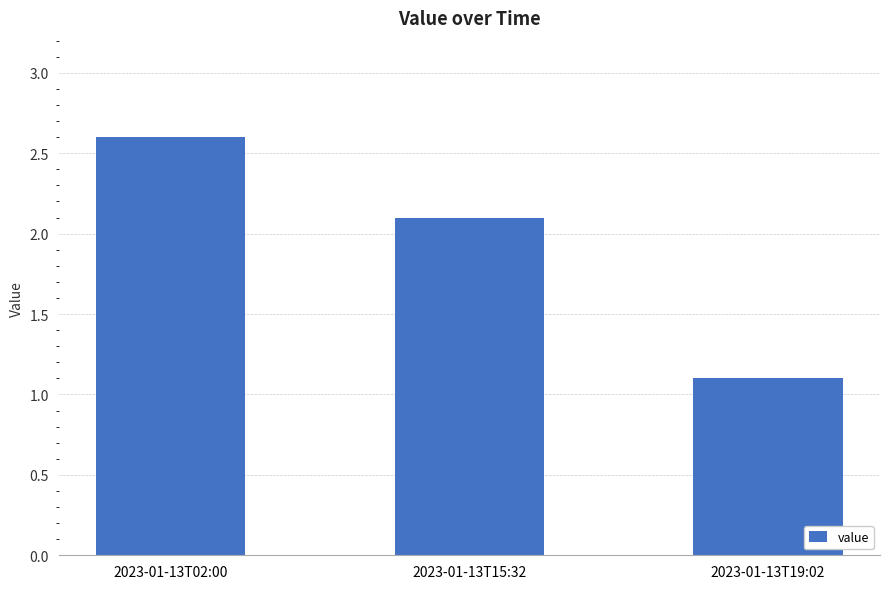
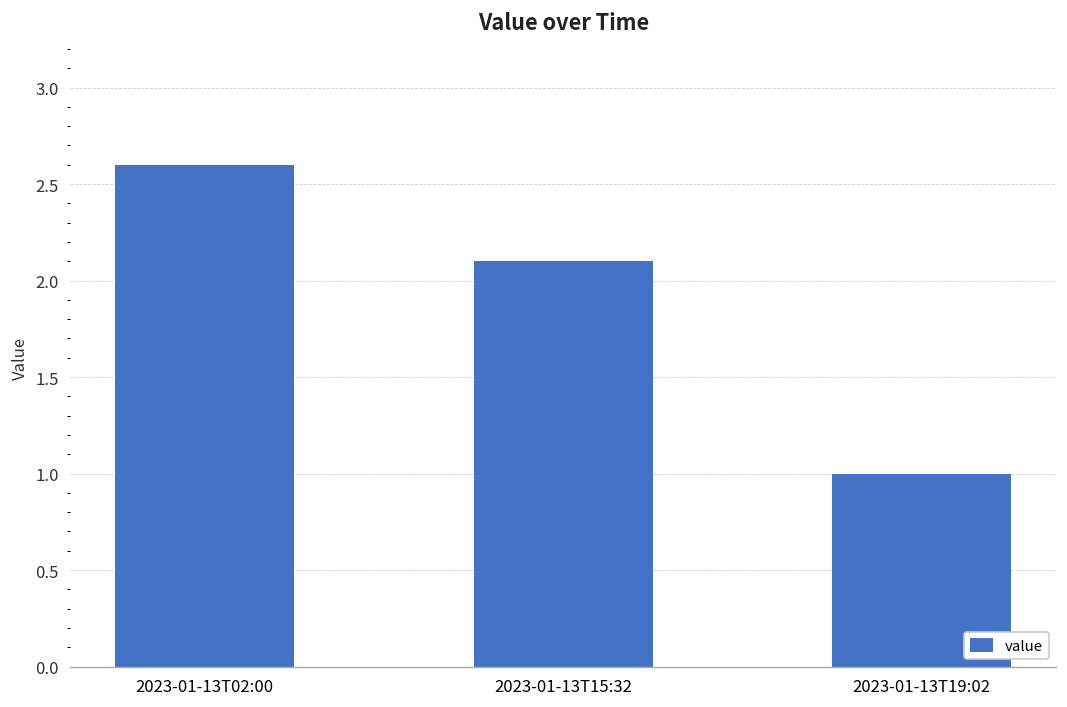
2023-01-13T19:02: 1.1 -> 1.0
